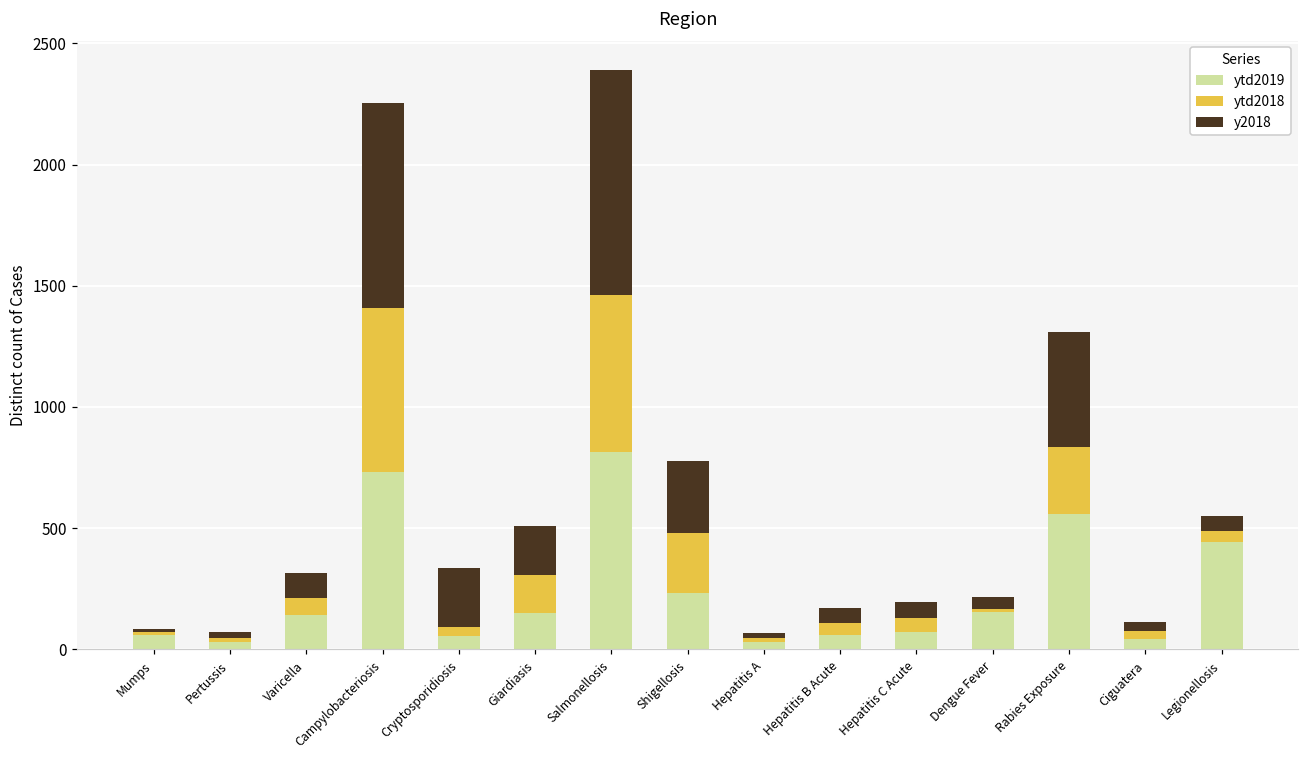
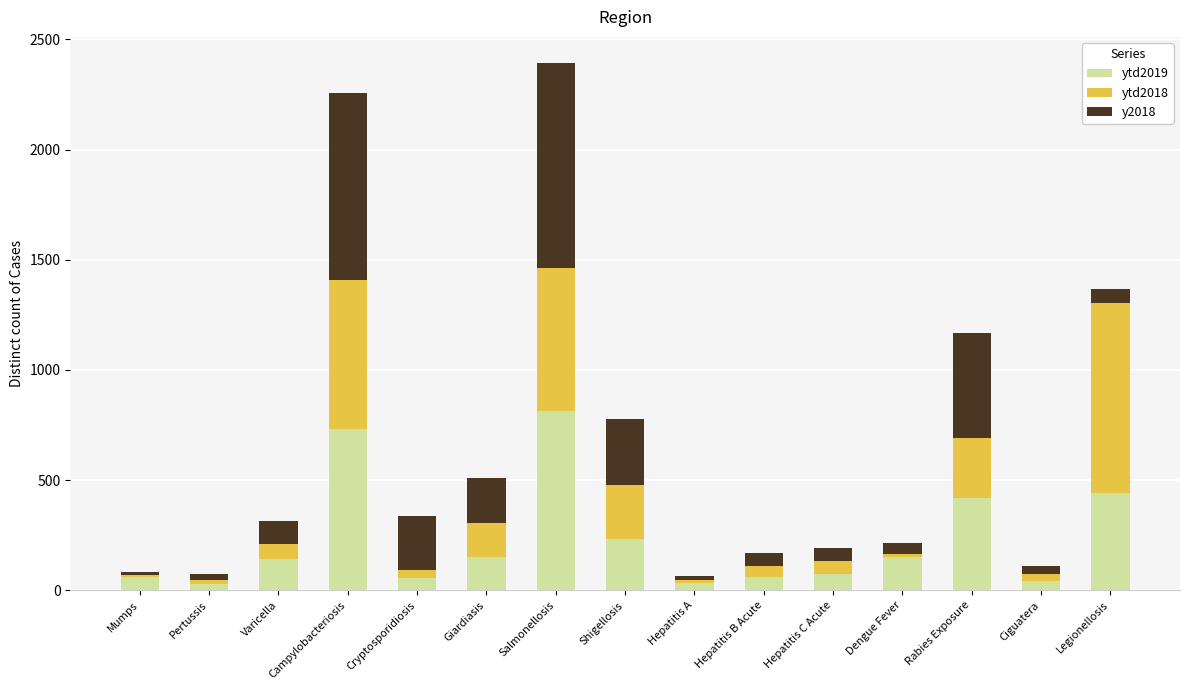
ytd2019, Rabies Exposure: 560 -> 420
ytd2018, Legionellosis: 50 -> 860
